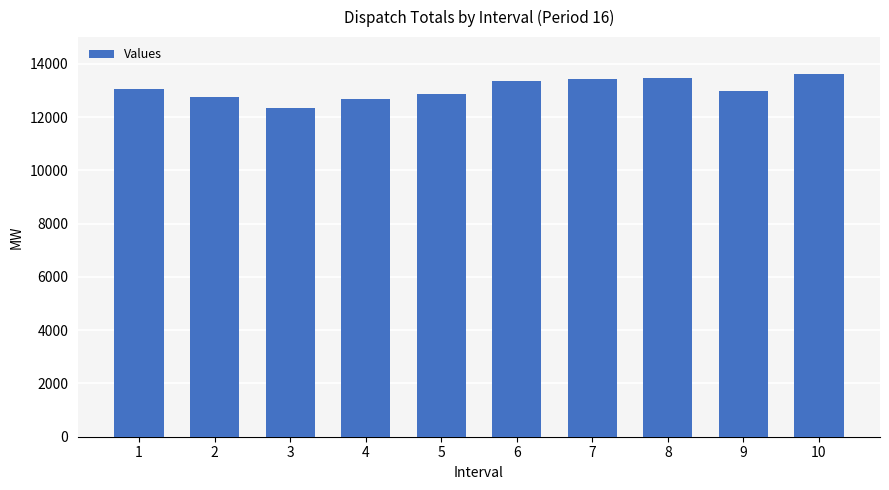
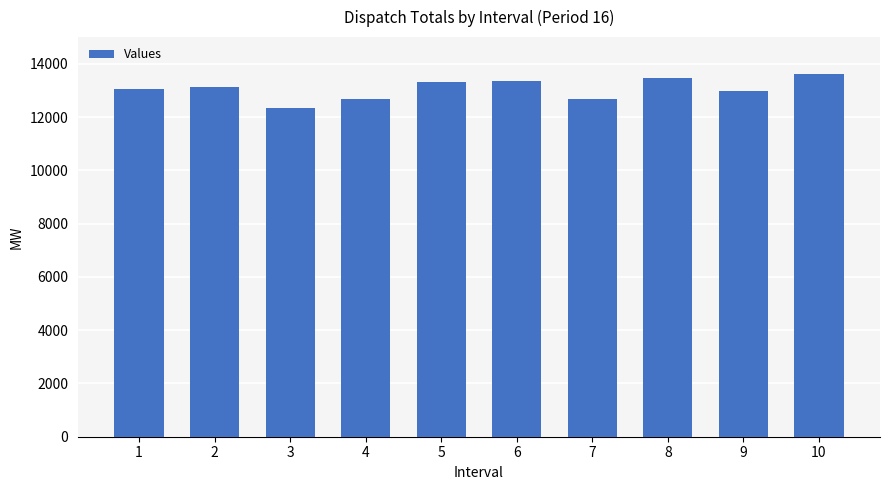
2: 12800 -> 13100
5: 12900 -> 13300
7: 13400 -> 12700
